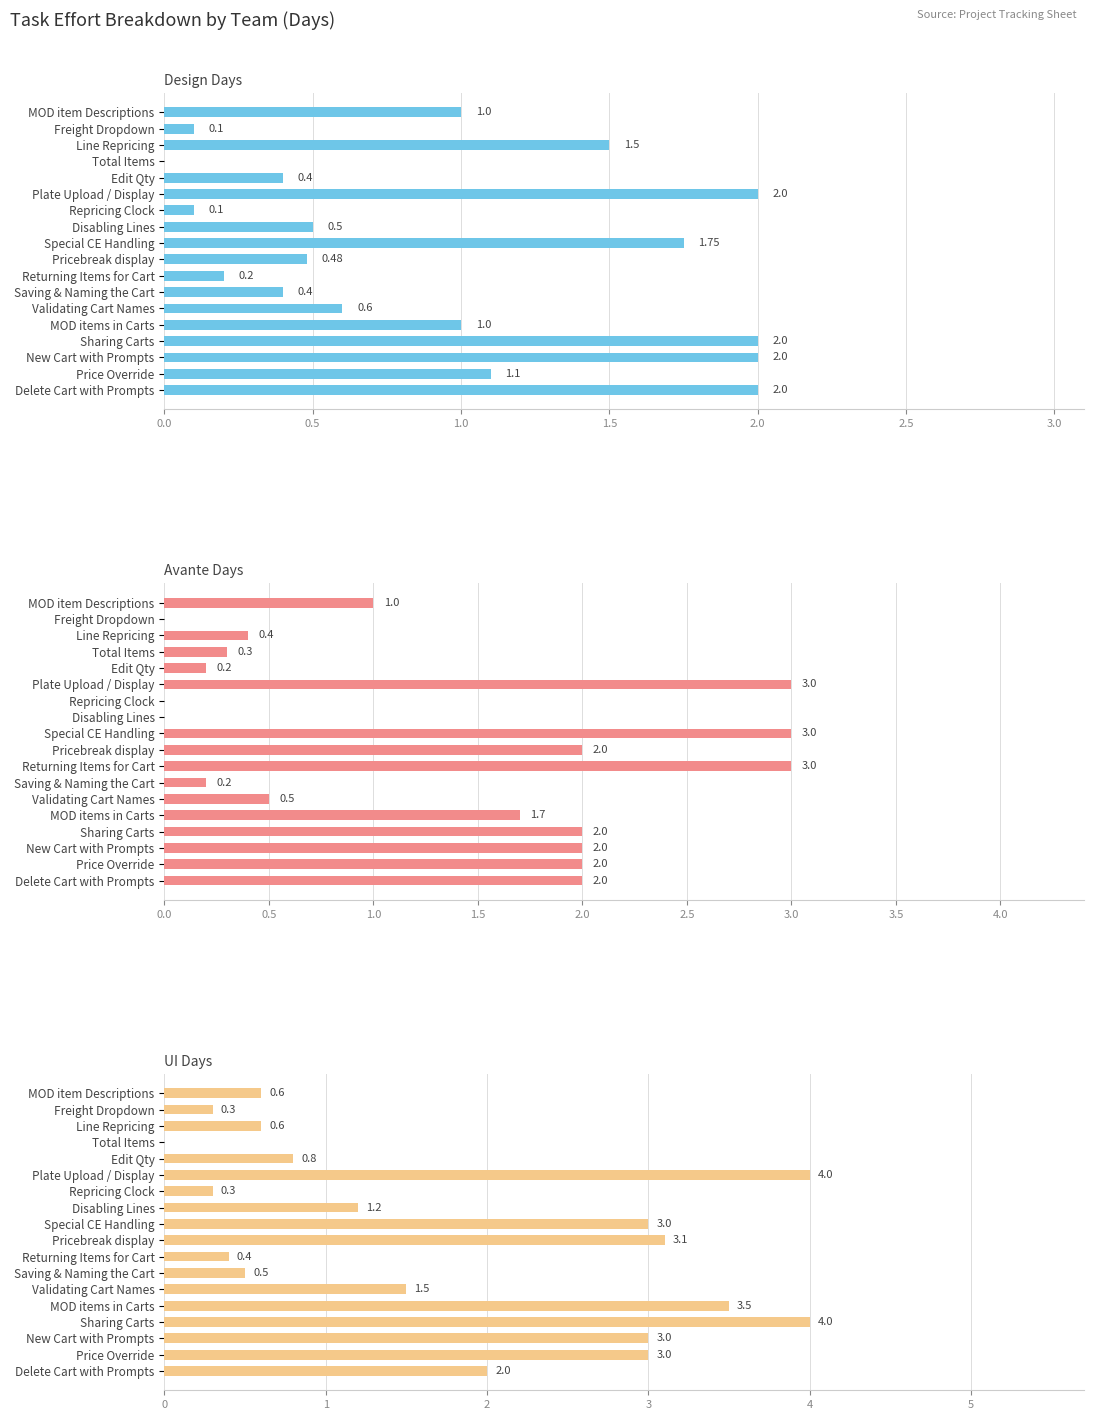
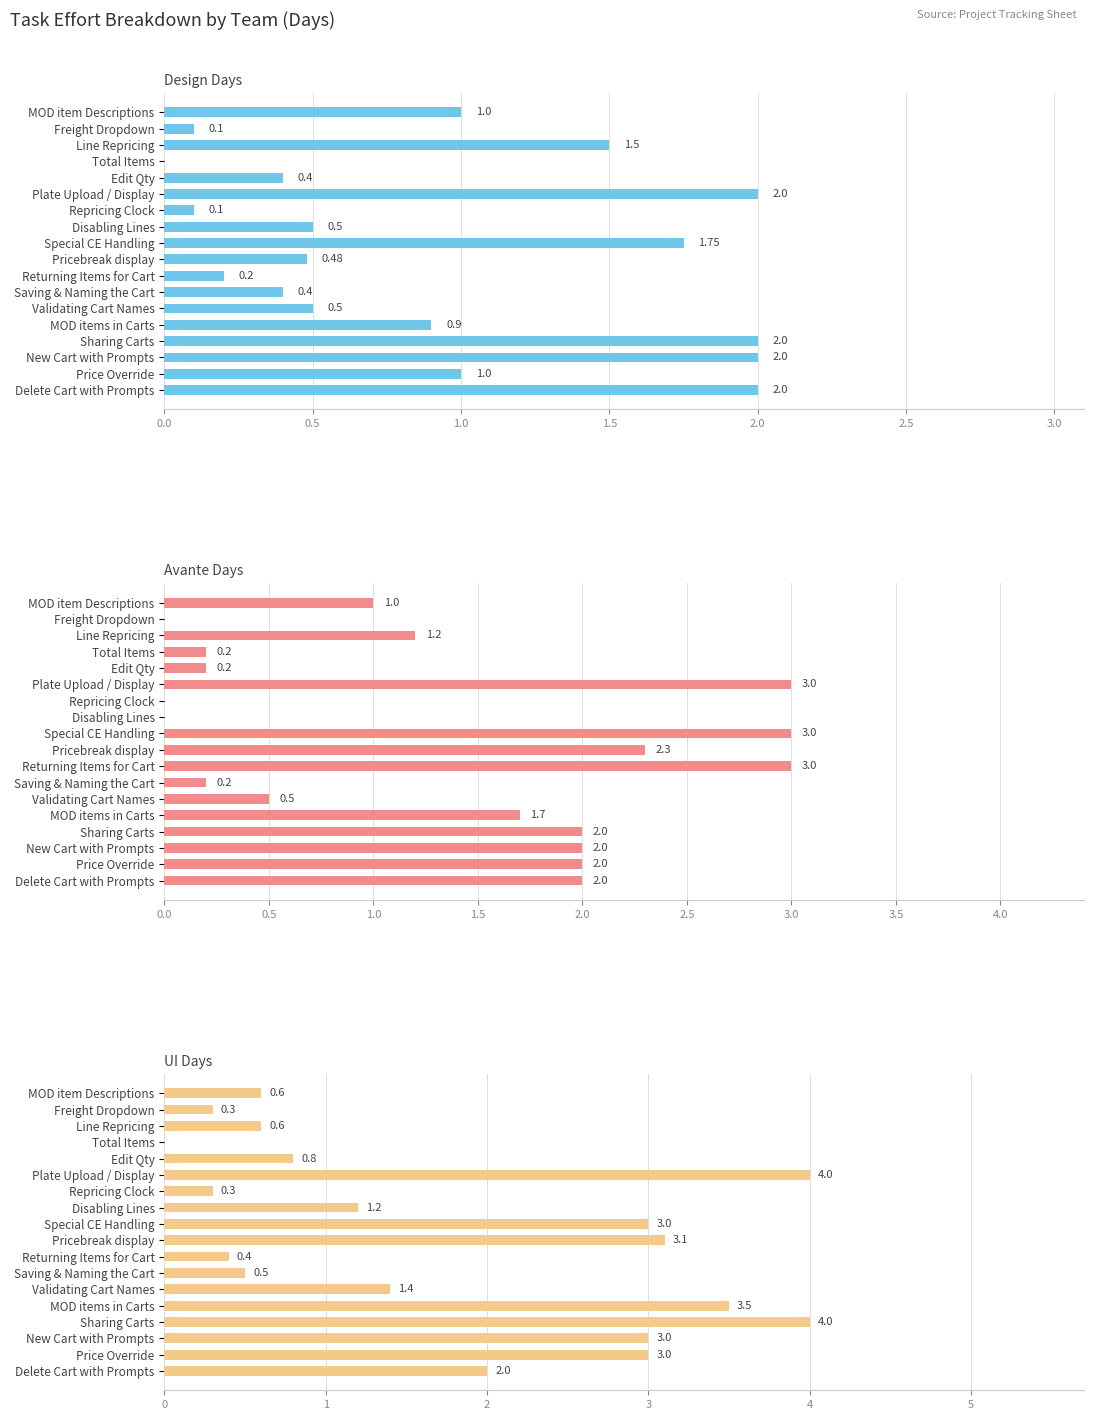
Design Days, Validating Cart Names: 0.6 -> 0.5
Design Days, MOD items in Carts: 1.0 -> 0.9
Design Days, Price Override: 1.1 -> 1.0
Avante Days, Line Repricing: 0.4 -> 1.2
Avante Days, Total Items: 0.3 -> 0.2
Avante Days, Pricebreak display: 2.0 -> 2.3
UI Days, Validating Cart Names: 1.5 -> 1.4
